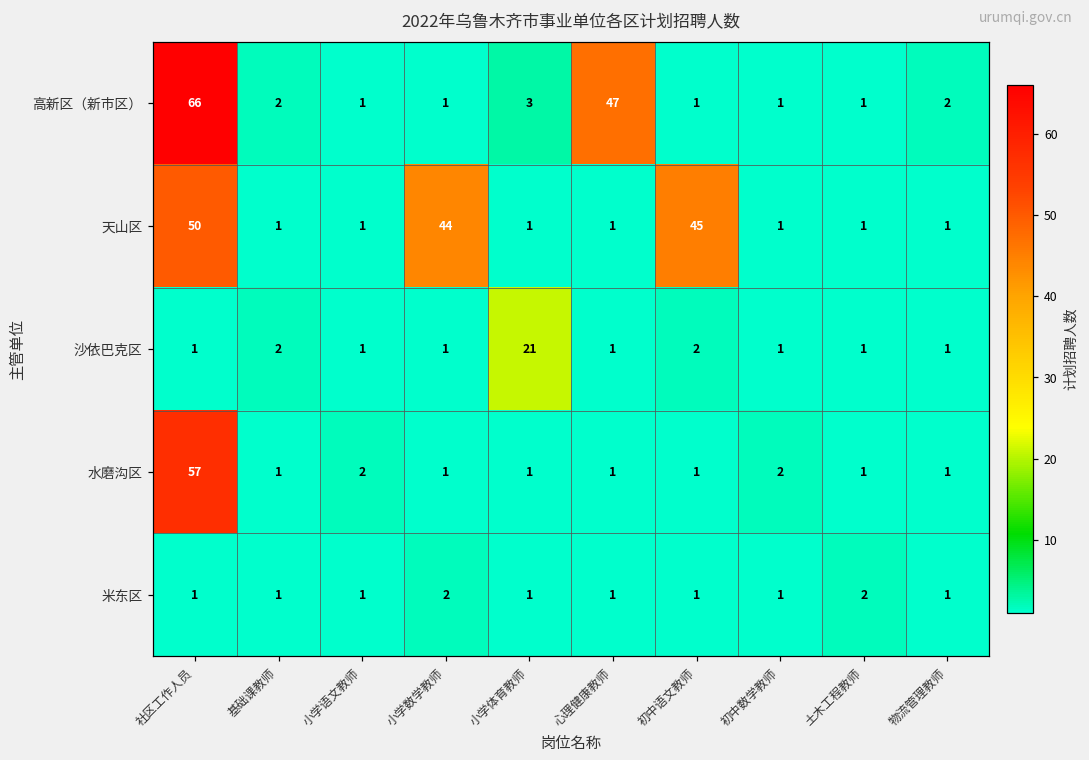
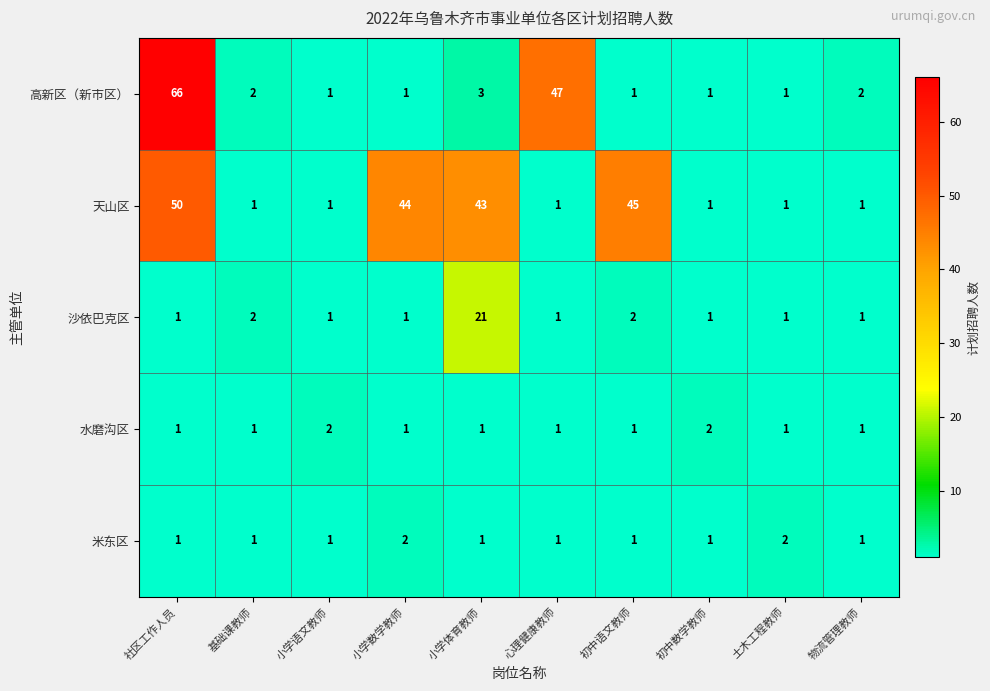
天山区, 小学体育教师: 1 -> 43
水磨沟区, 社区工作人员: 57 -> 1
